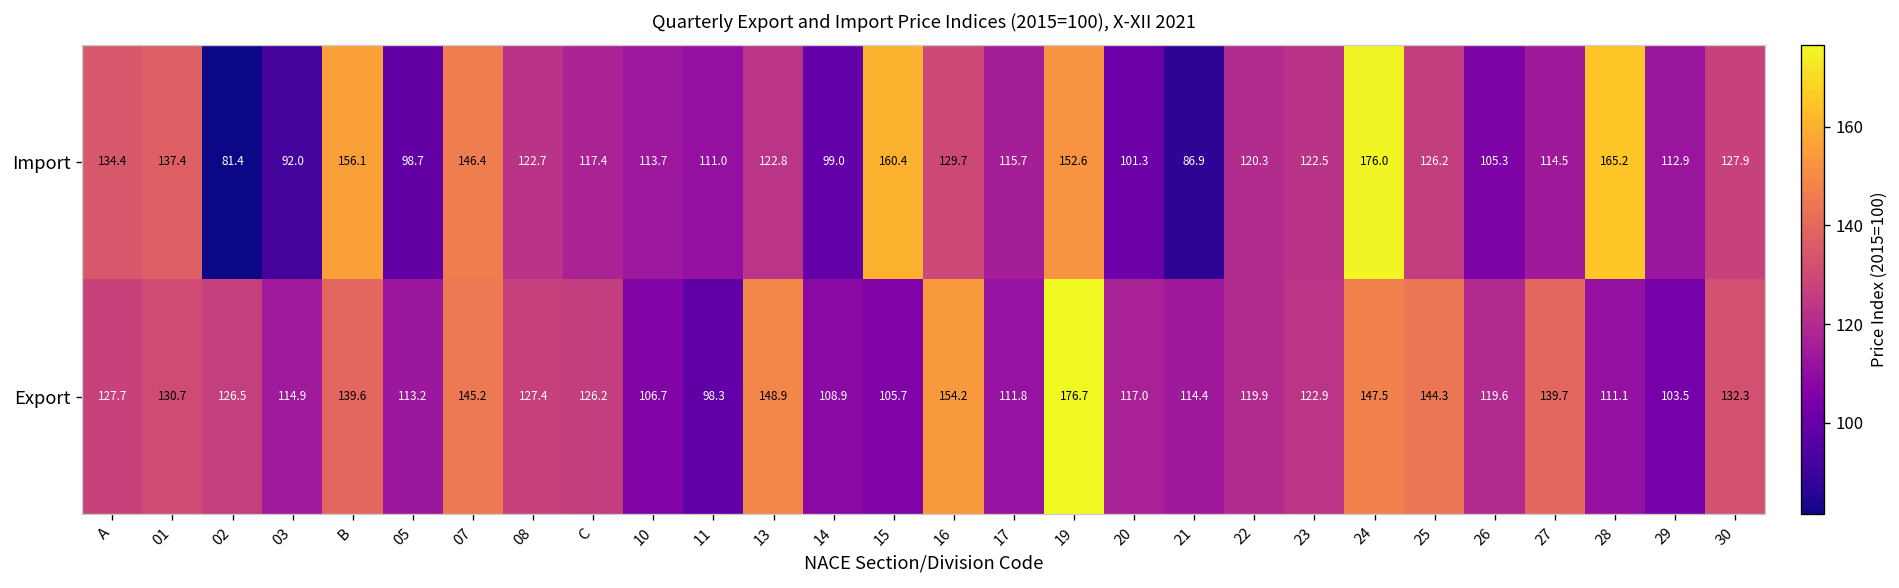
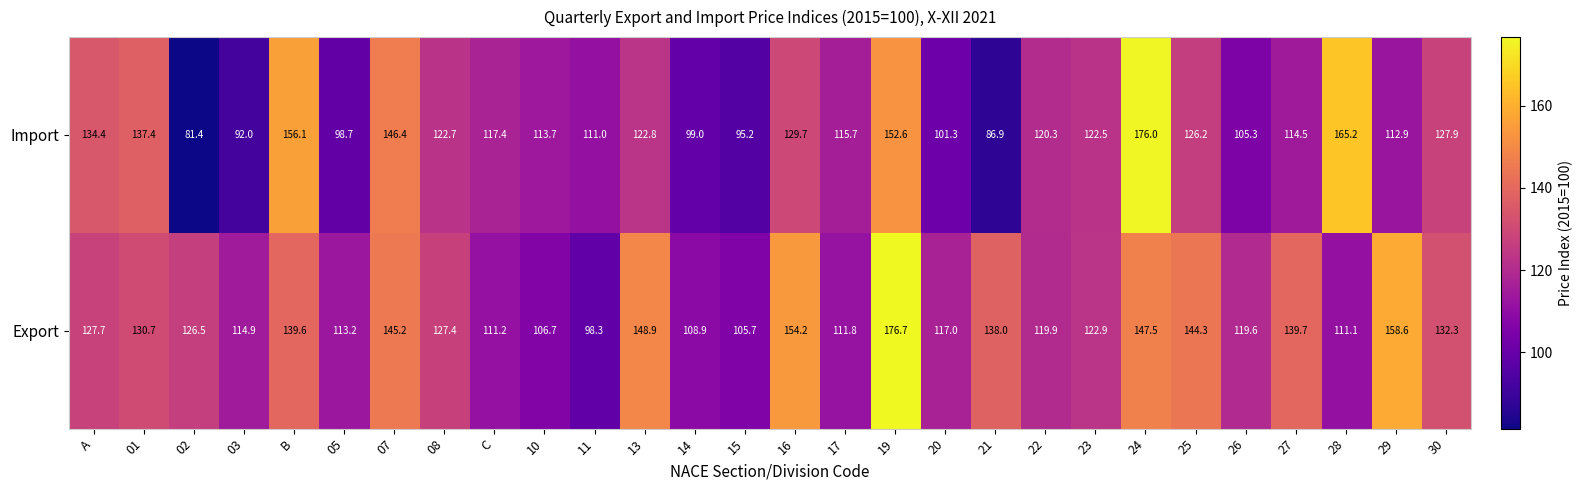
Import, 15: 160.4 -> 95.2
Export, C: 126.2 -> 111.2
Export, 21: 114.4 -> 138.0
Export, 29: 103.5 -> 158.6
